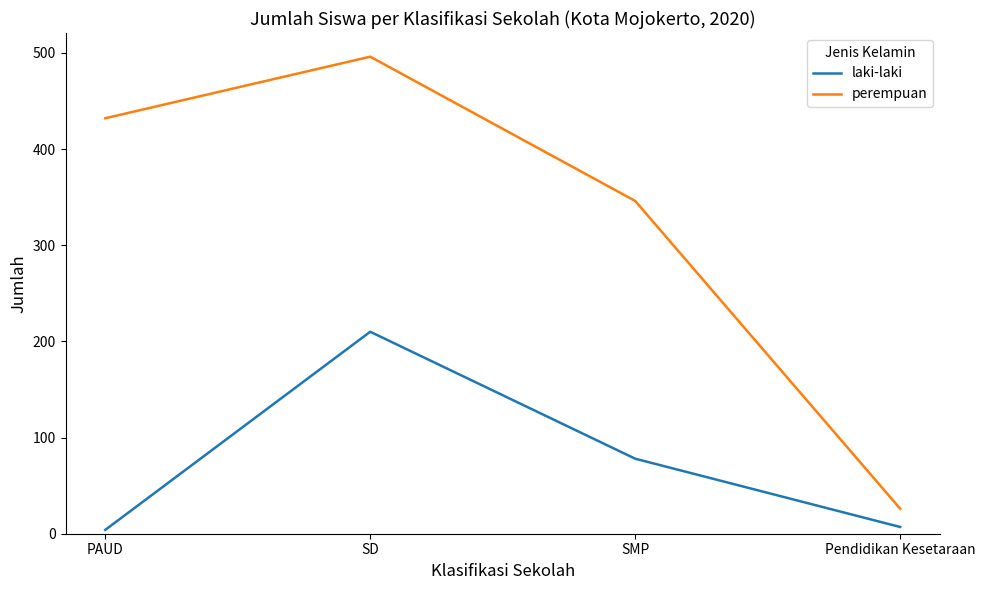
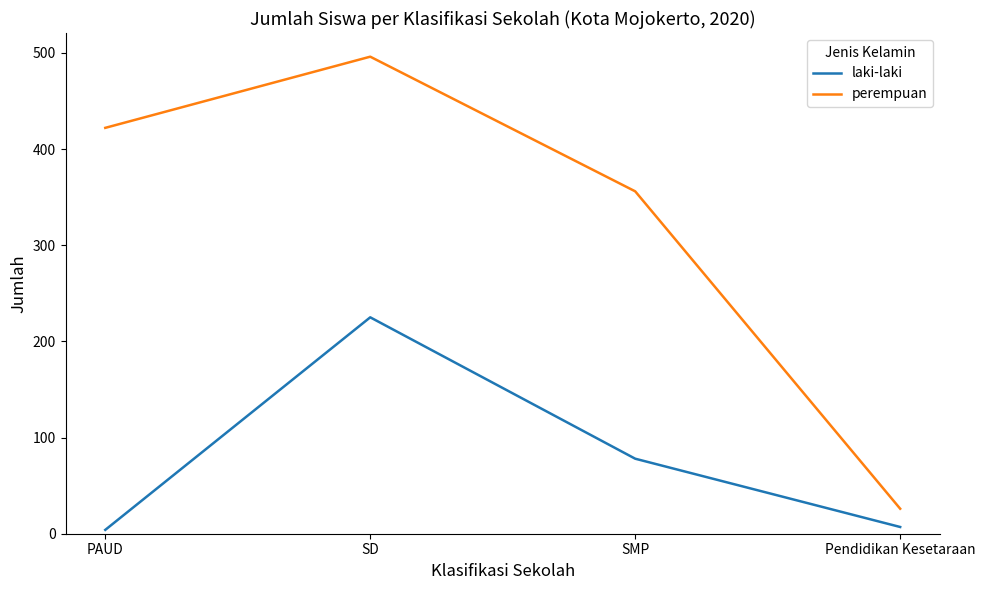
perempuan, PAUD: 430 -> 420
laki-laki, SD: 210 -> 230
perempuan, SMP: 350 -> 360
